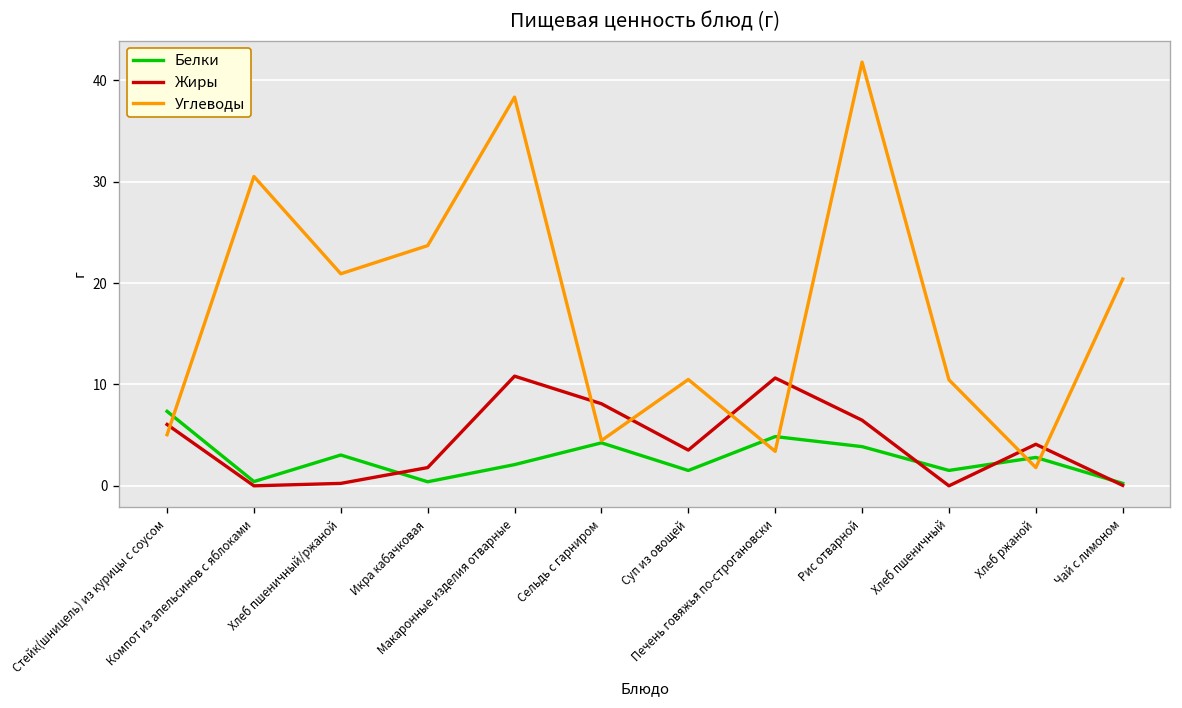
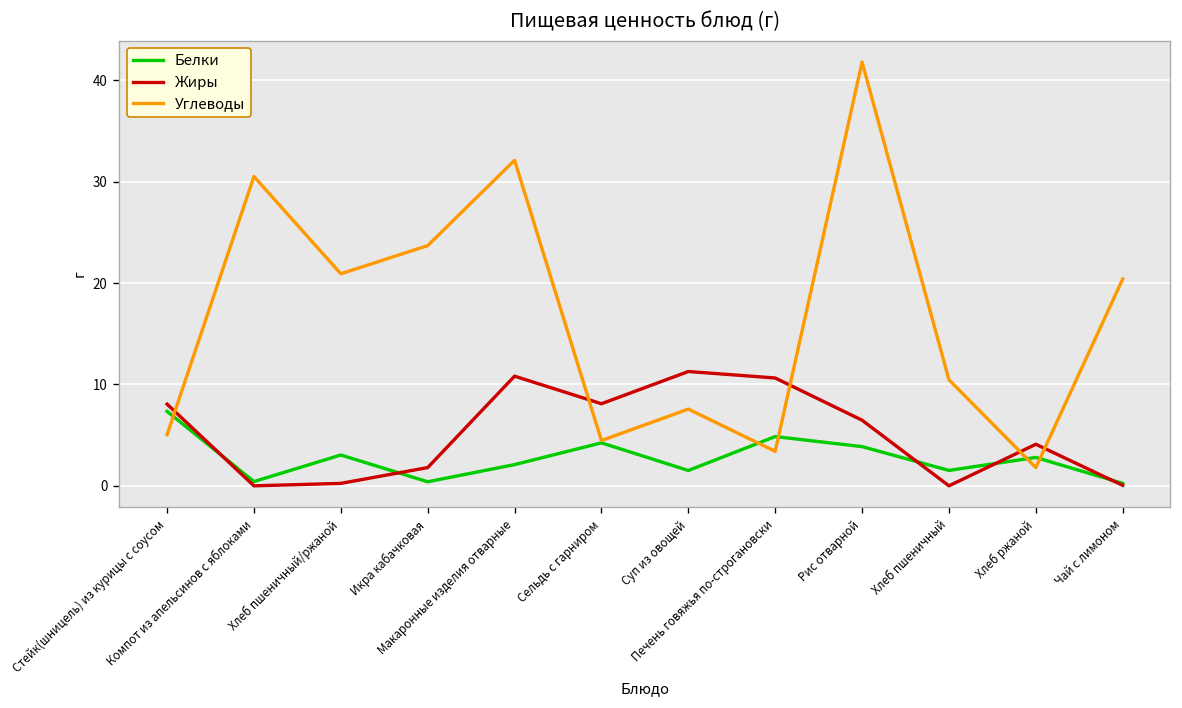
Жиры, Стейк(шницель) из курицы с соусом: 6 -> 8
Углеводы, Макаронные изделия отварные: 38 -> 32
Жиры, Суп из овощей: 4 -> 11
Углеводы, Суп из овощей: 10 -> 8
